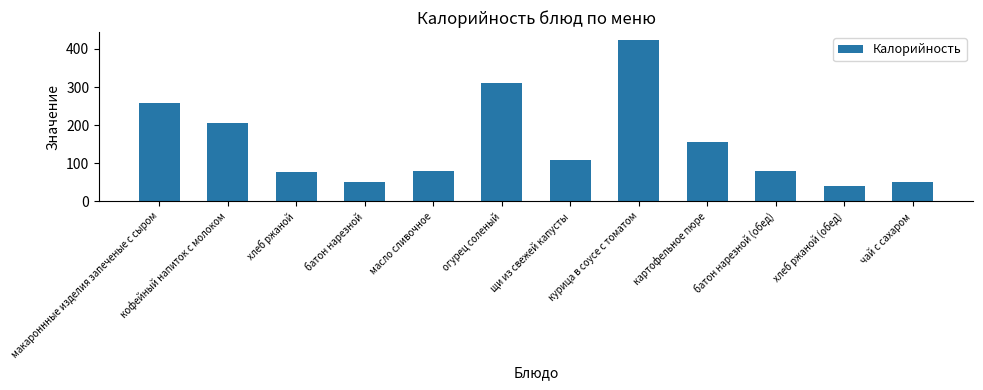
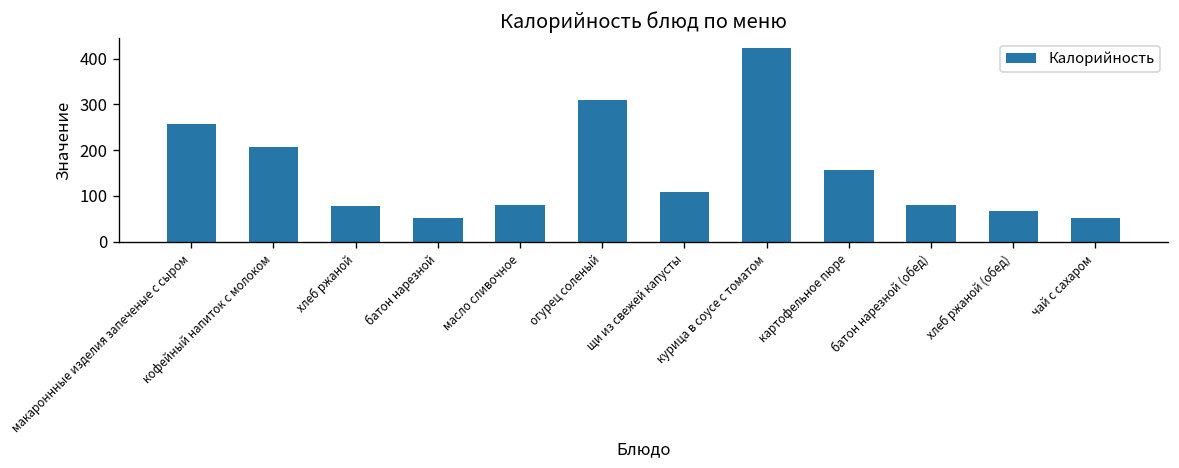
хлеб ржаной (обед): 40 -> 70
